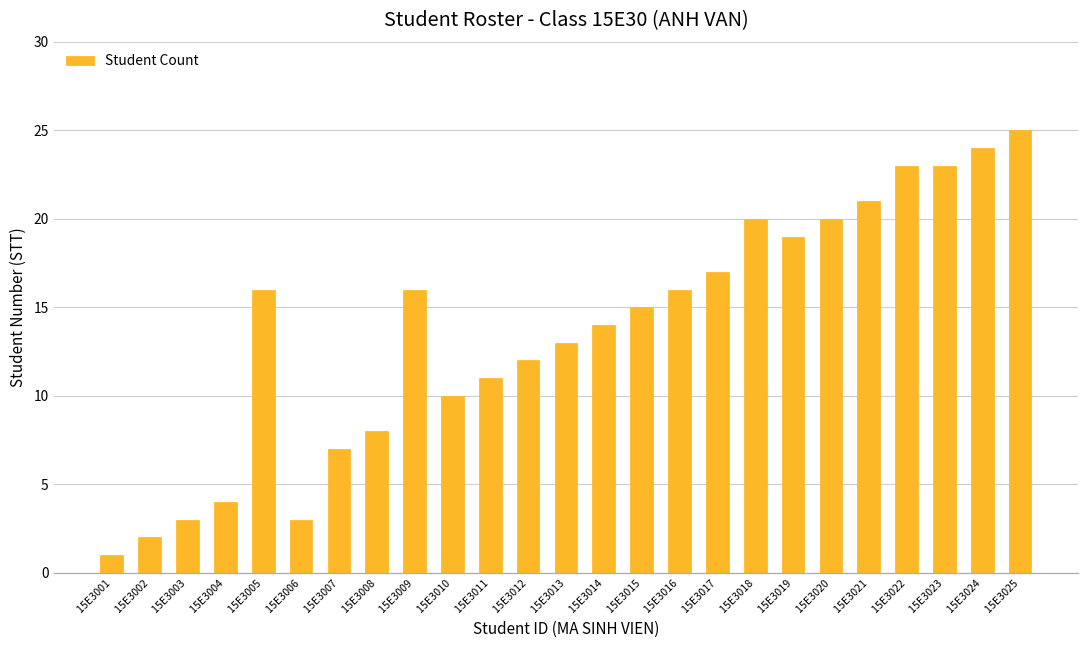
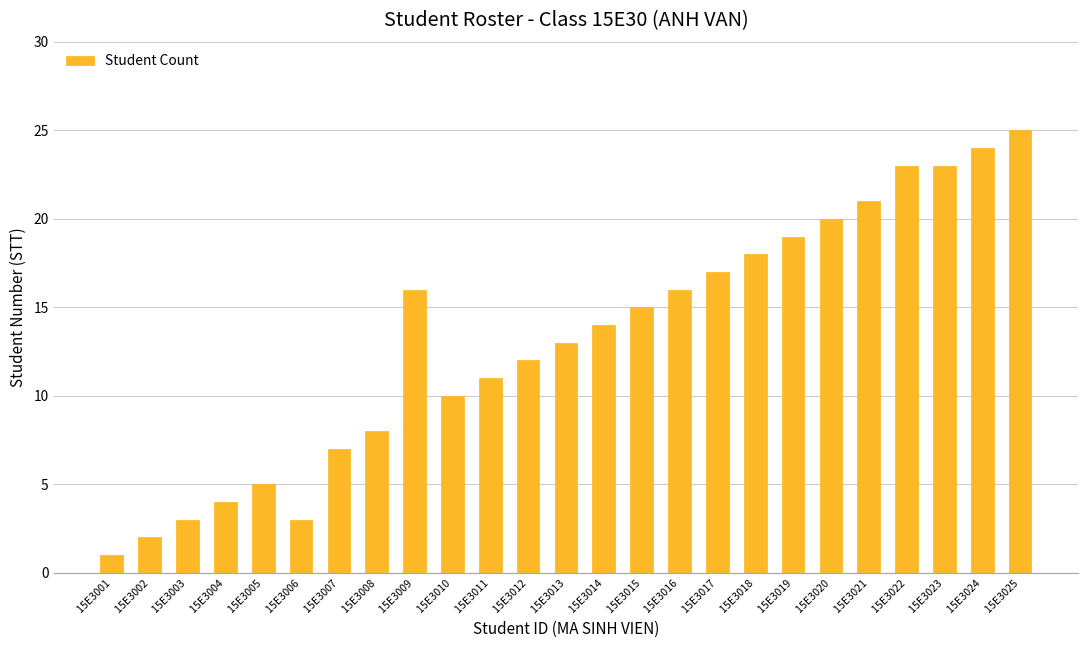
15E3005: 16 -> 5
15E3018: 20 -> 18
